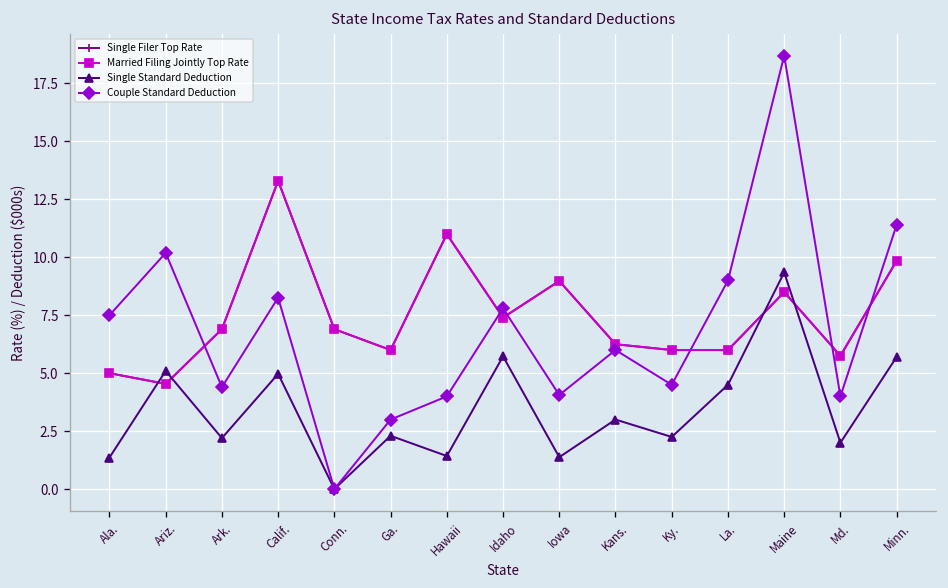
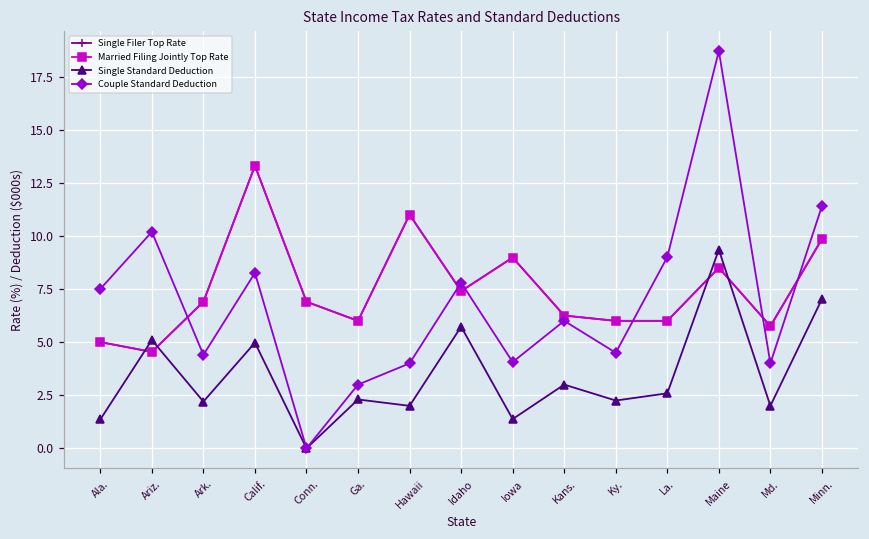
Single Standard Deduction, Hawaii: 1.4 -> 2.0
Single Standard Deduction, La.: 4.5 -> 2.6
Single Standard Deduction, Minn.: 5.7 -> 7.0
